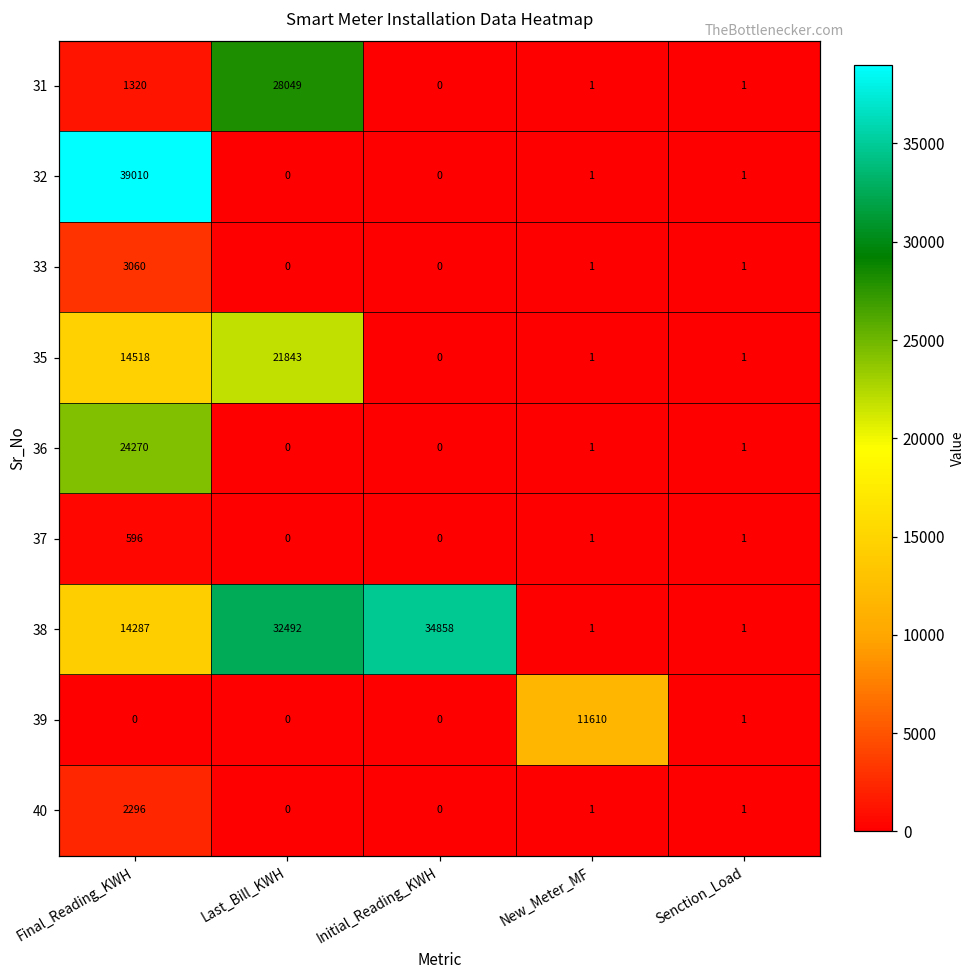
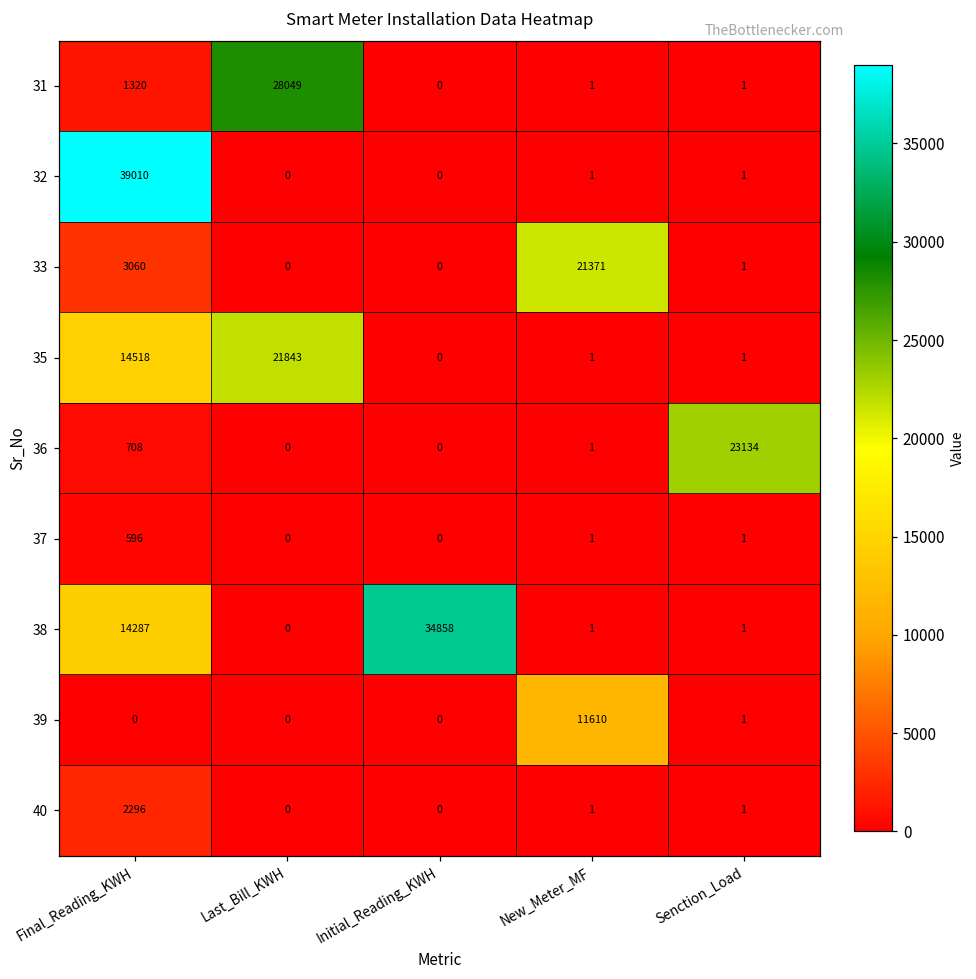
33, New_Meter_MF: 1 -> 21371
36, Final_Reading_KWH: 24270 -> 708
36, Senction_Load: 1 -> 23134
38, Last_Bill_KWH: 32492 -> 0
